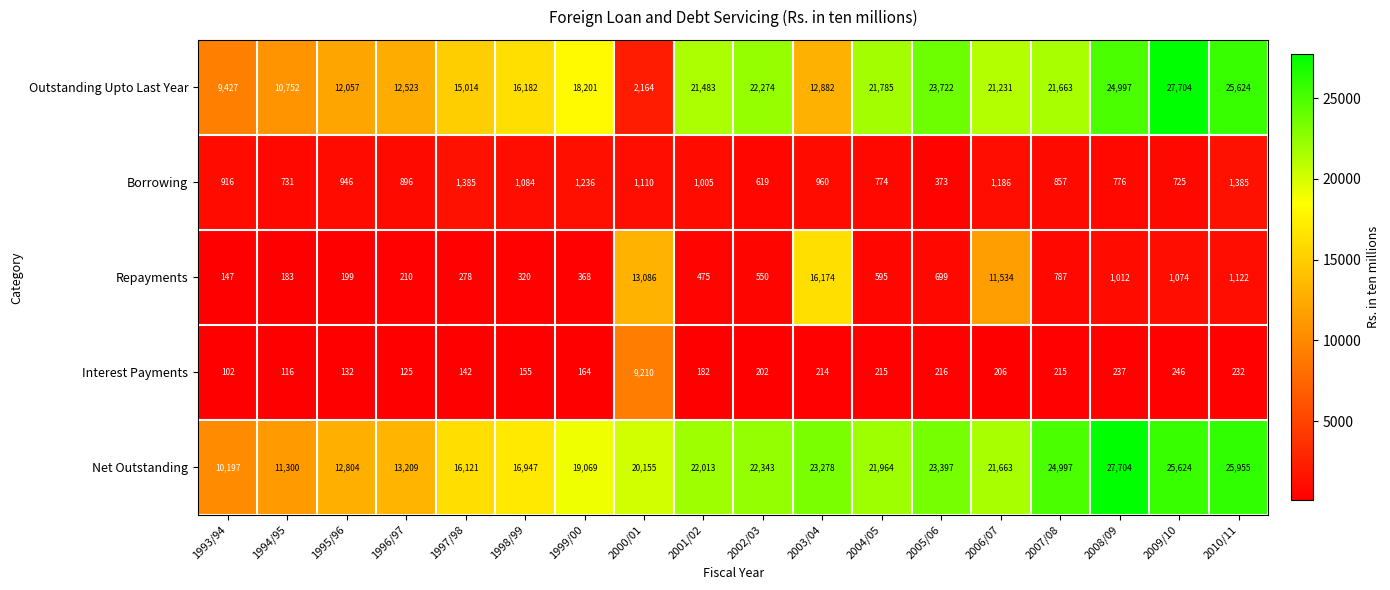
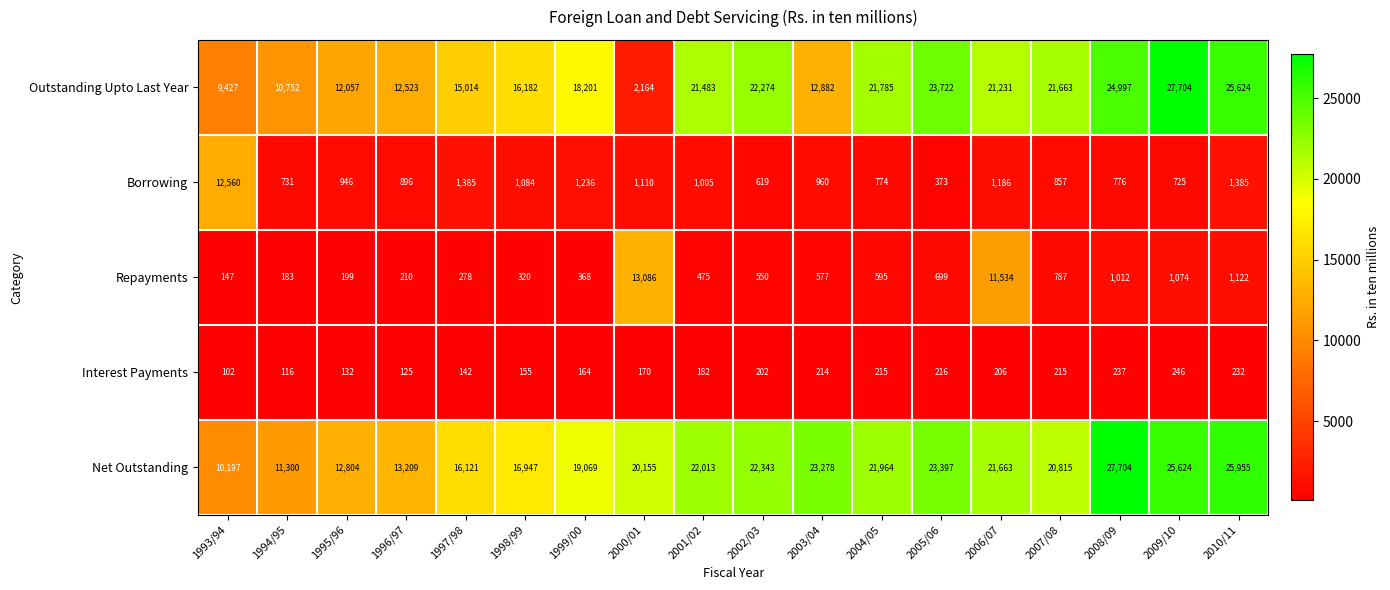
Borrowing, 1993/94: 916 -> 12,560
Repayments, 2003/04: 16,174 -> 577
Interest Payments, 2000/01: 9,210 -> 170
Net Outstanding, 2007/08: 24,997 -> 20,815
